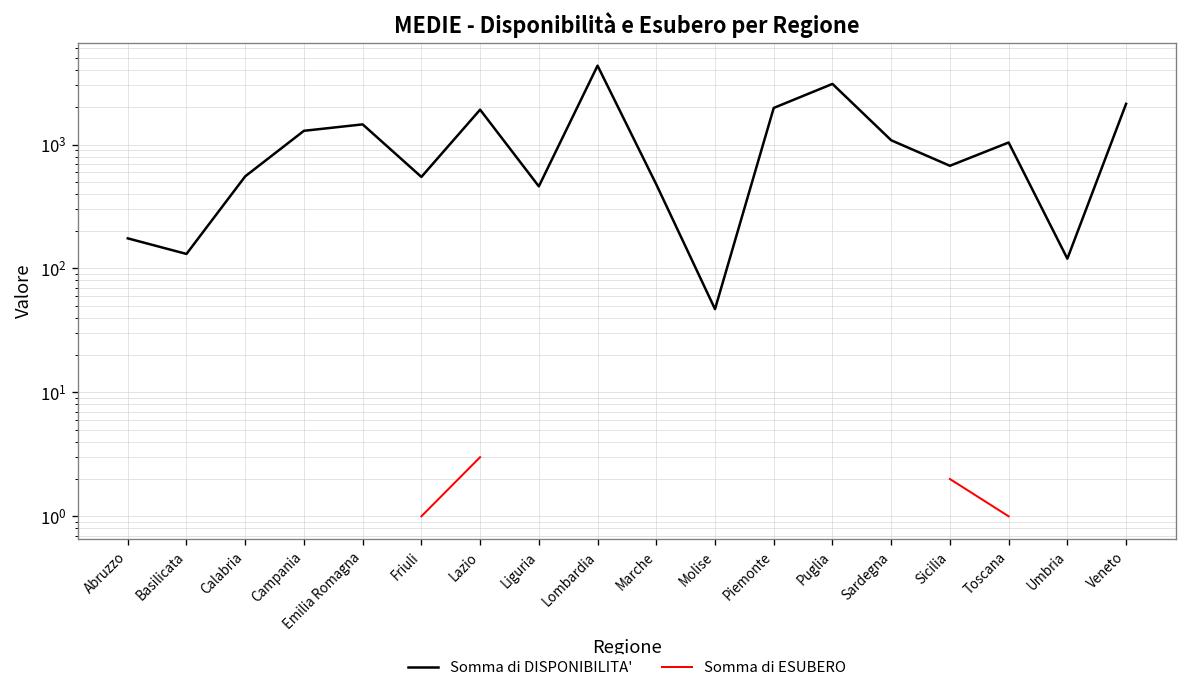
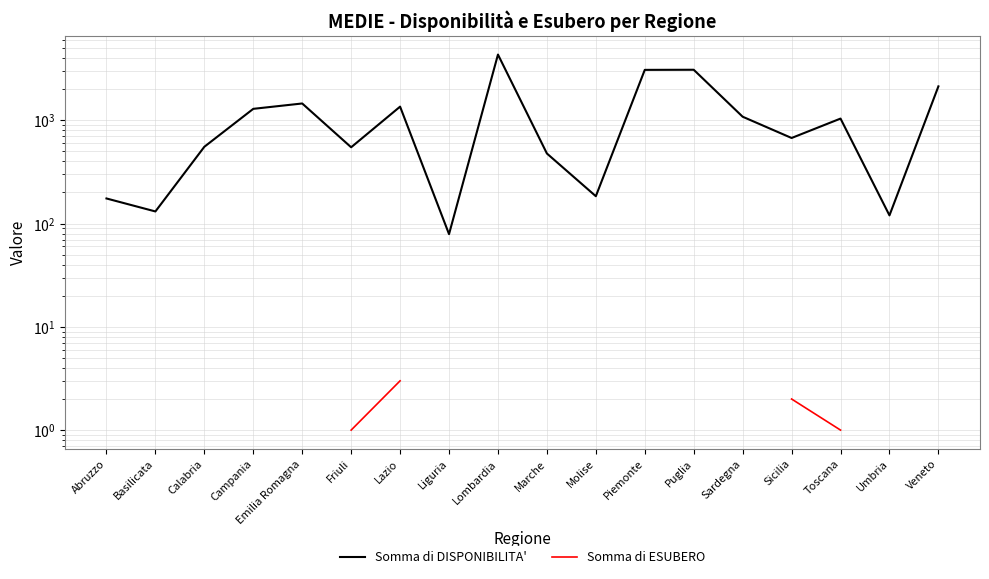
Somma di DISPONIBILITA', Lazio: 1900 -> 1400
Somma di DISPONIBILITA', Liguria: 500 -> 80
Somma di DISPONIBILITA', Molise: 50 -> 180
Somma di DISPONIBILITA', Piemonte: 2000 -> 3100
